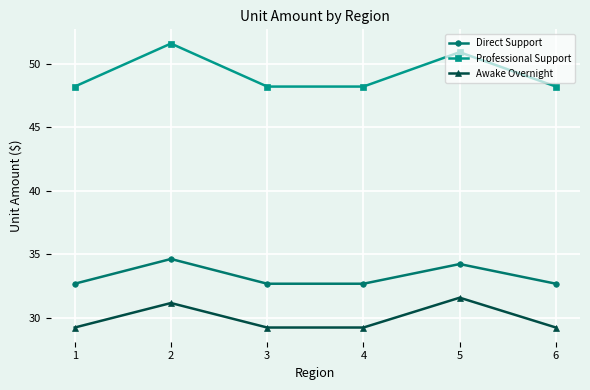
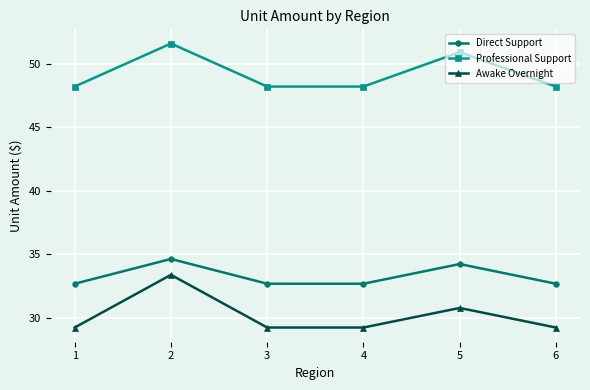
Awake Overnight, 2: 31.2 -> 33.4
Awake Overnight, 5: 31.6 -> 30.8
